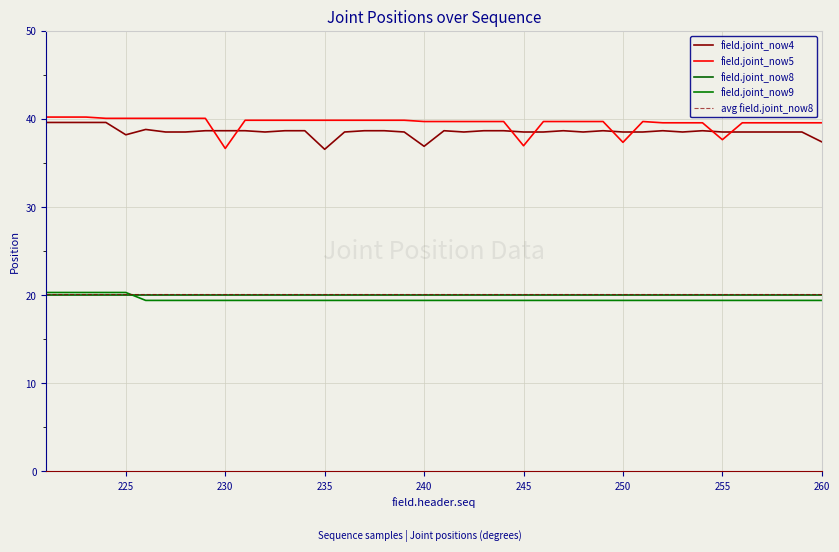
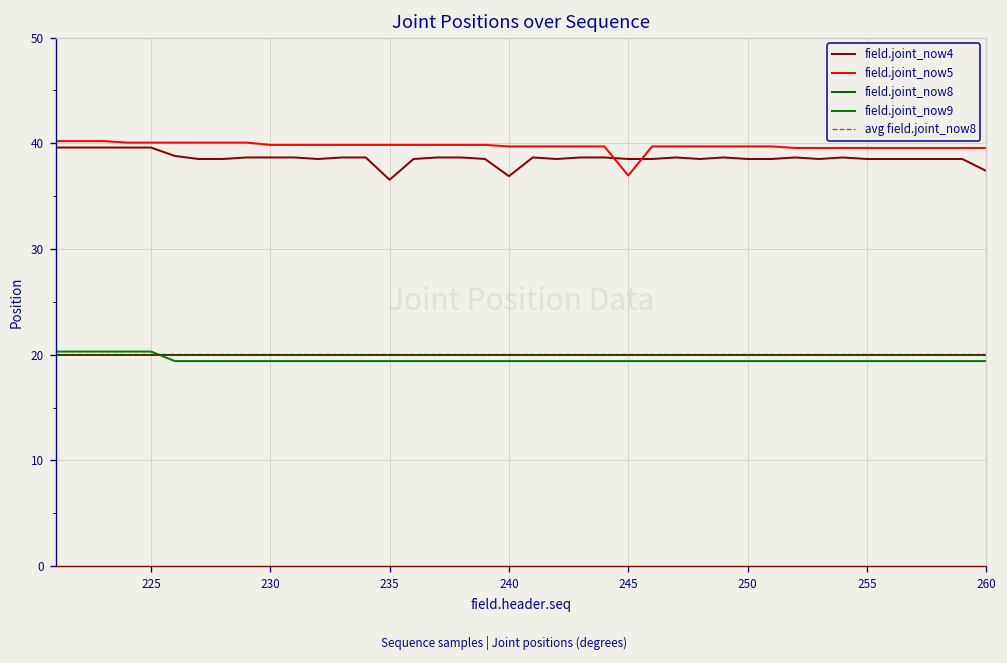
field.joint_now4, 225: 38 -> 40
field.joint_now5, 230: 37 -> 40
field.joint_now5, 250: 37 -> 40
field.joint_now5, 255: 38 -> 40
